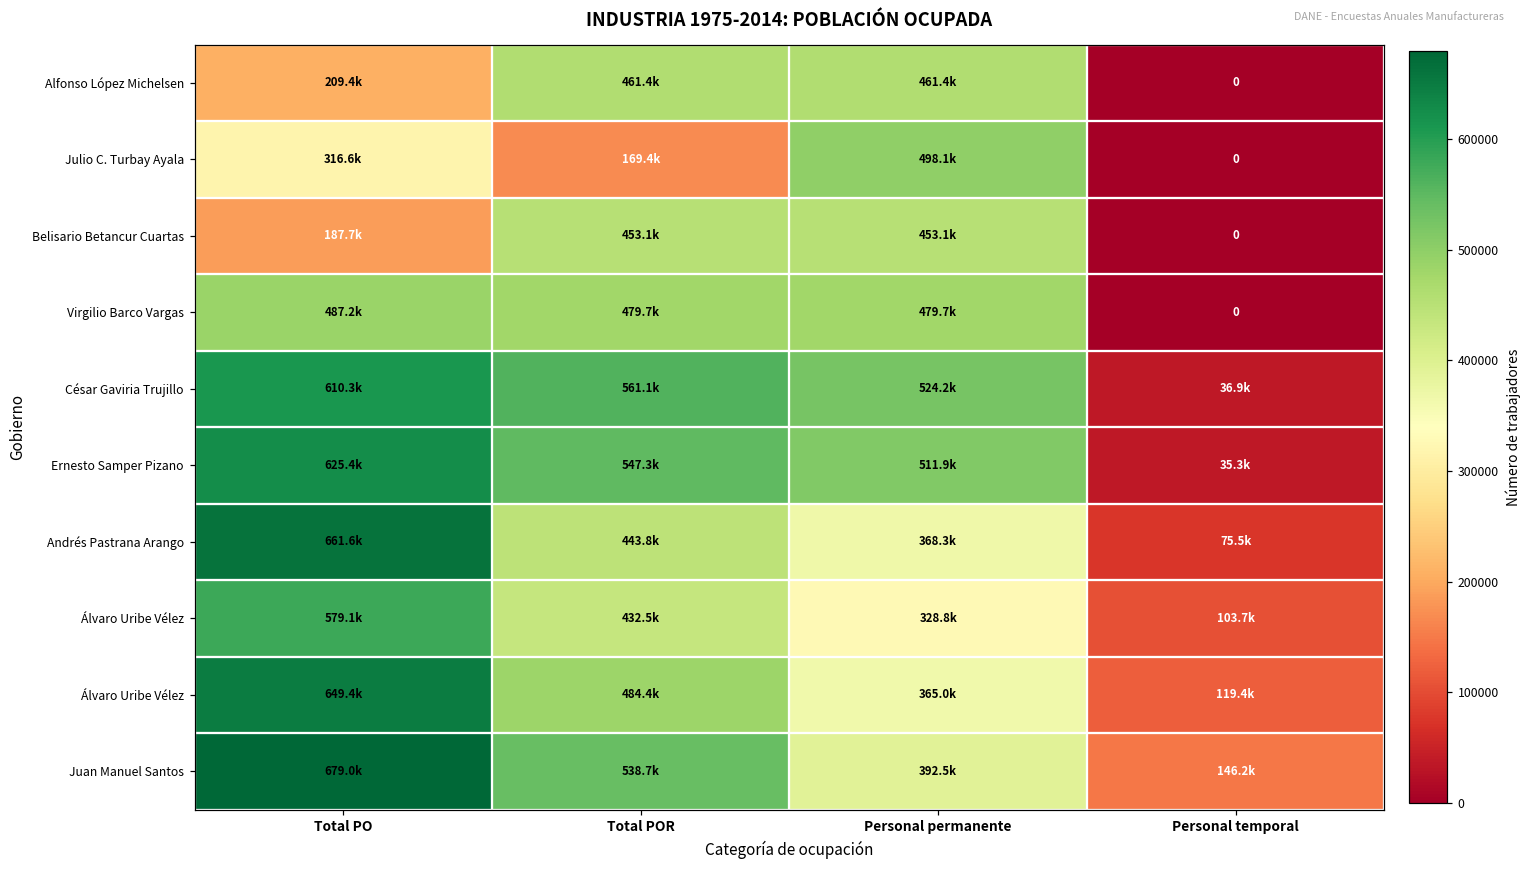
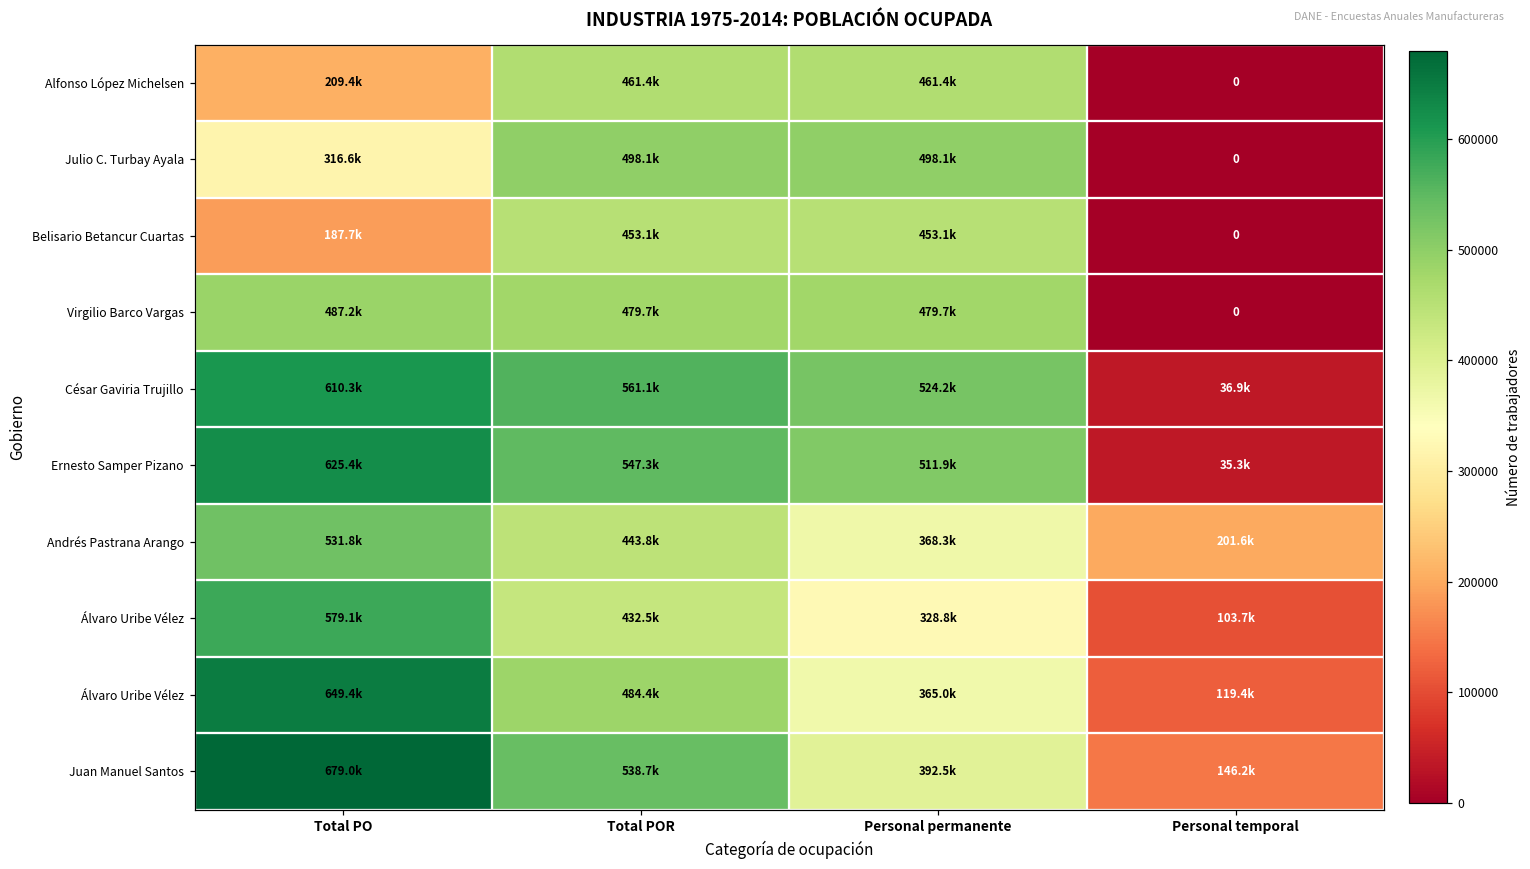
Julio C. Turbay Ayala, Total POR: 169.4k -> 498.1k
Andrés Pastrana Arango, Total PO: 661.6k -> 531.8k
Andrés Pastrana Arango, Personal temporal: 75.5k -> 201.6k
